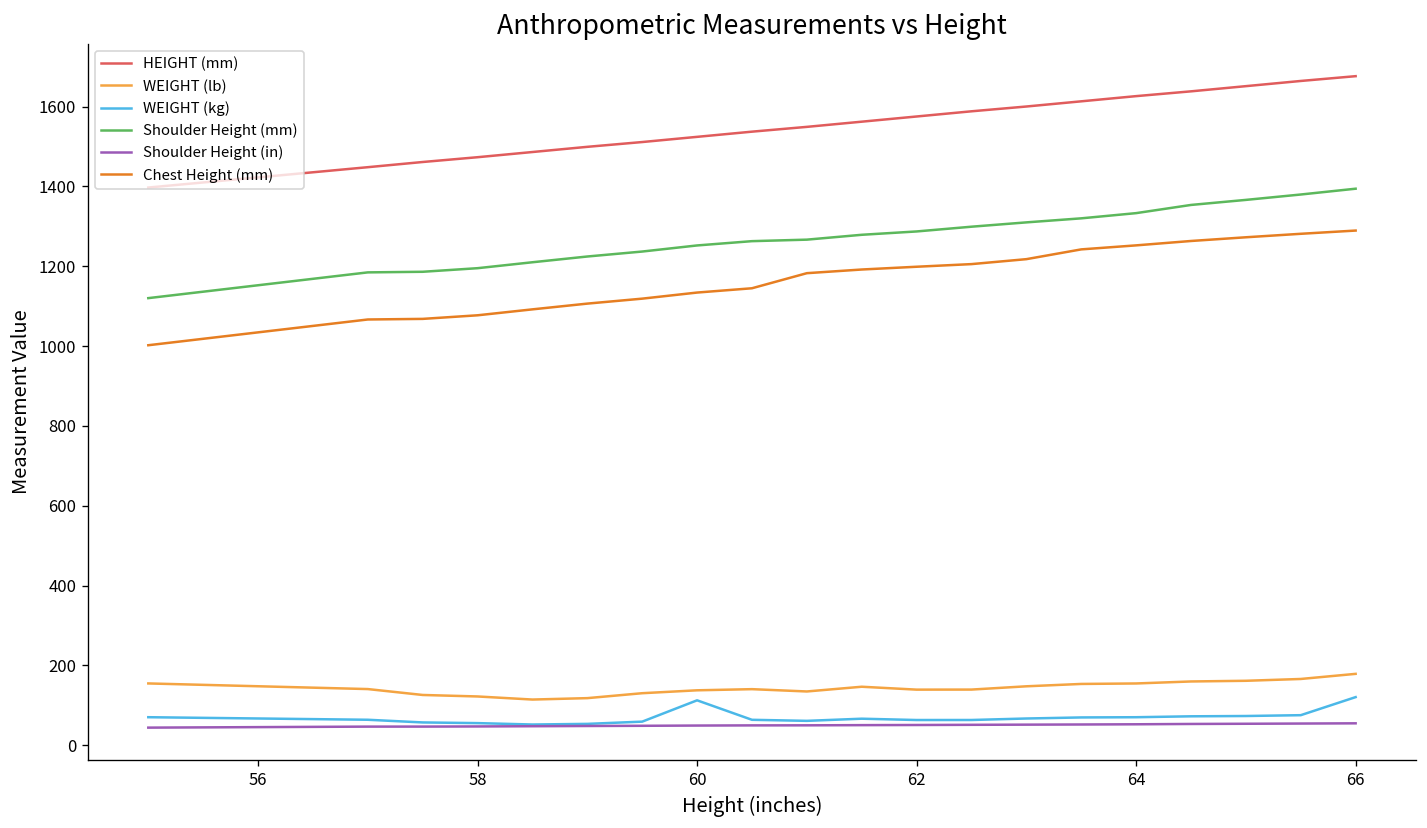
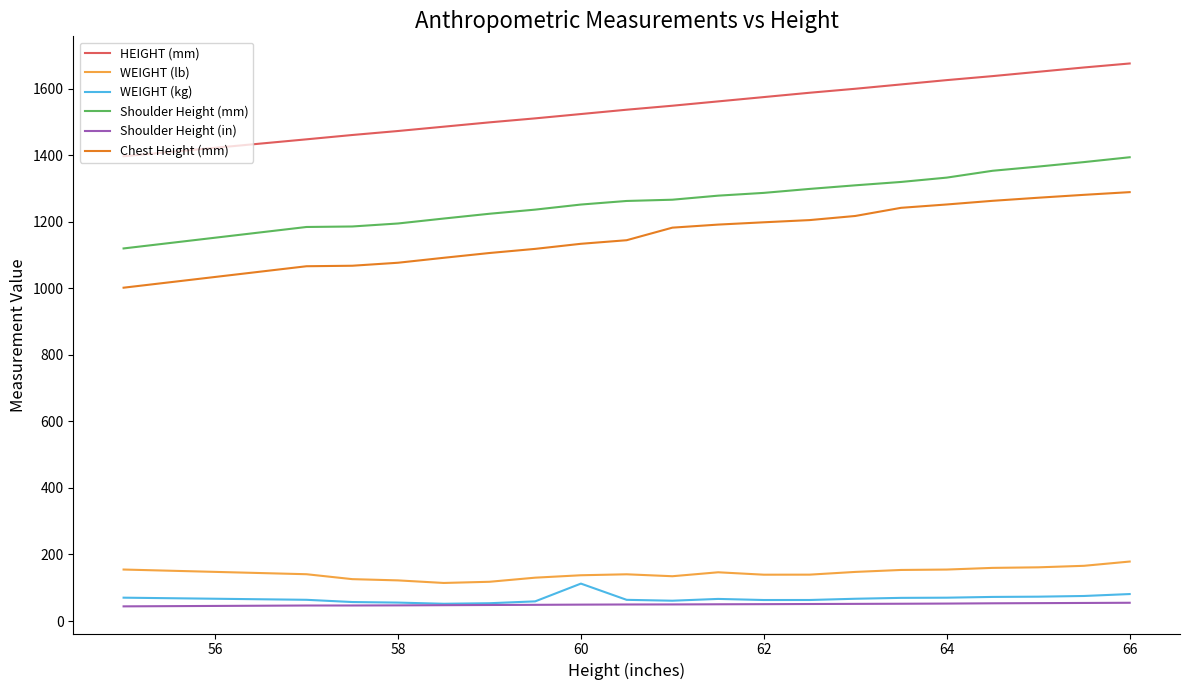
WEIGHT (kg), 66: 120 -> 80
